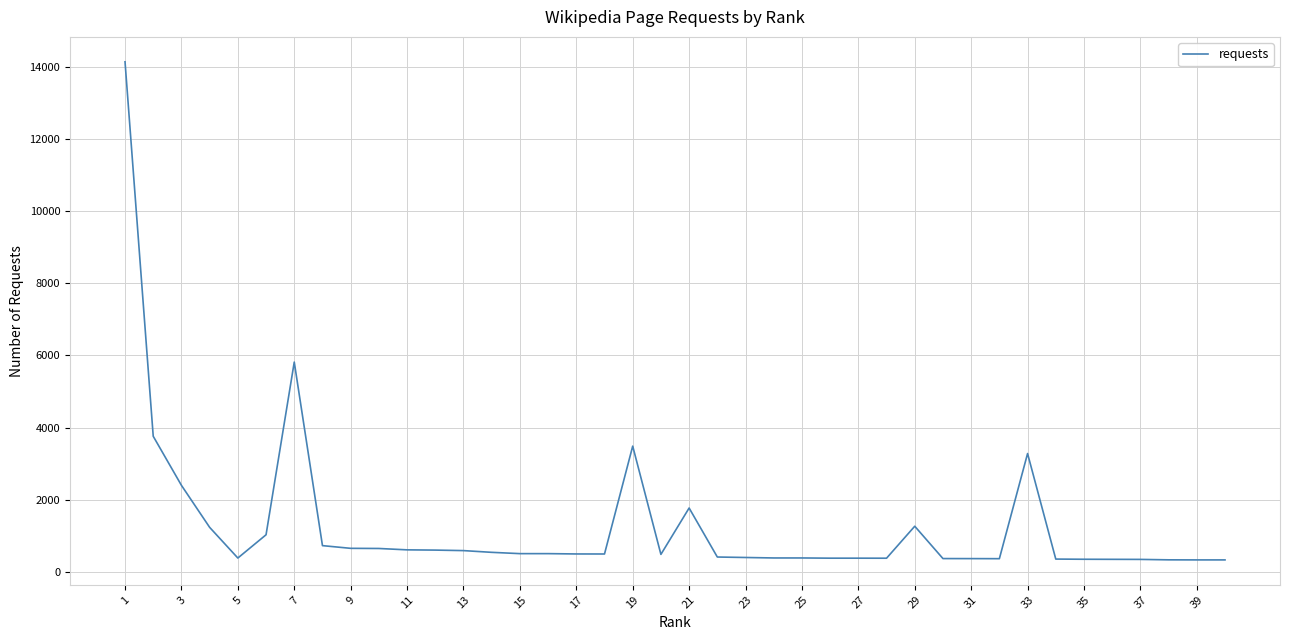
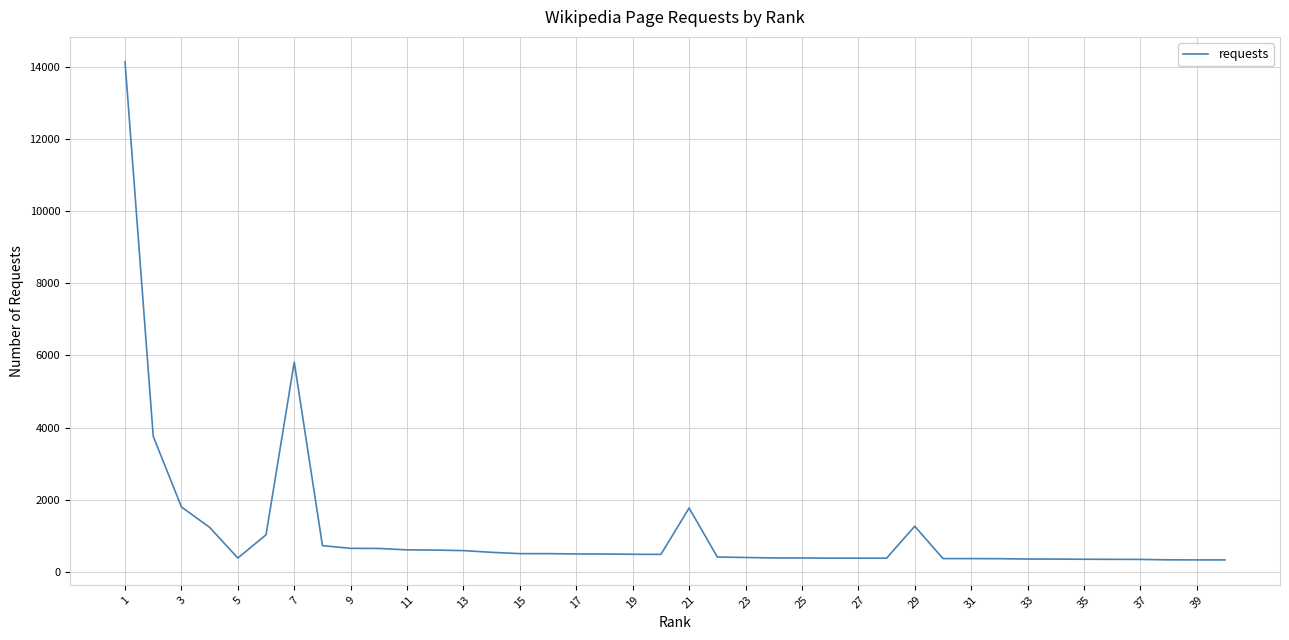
3: 2400 -> 1800
19: 3500 -> 500
33: 3300 -> 400
